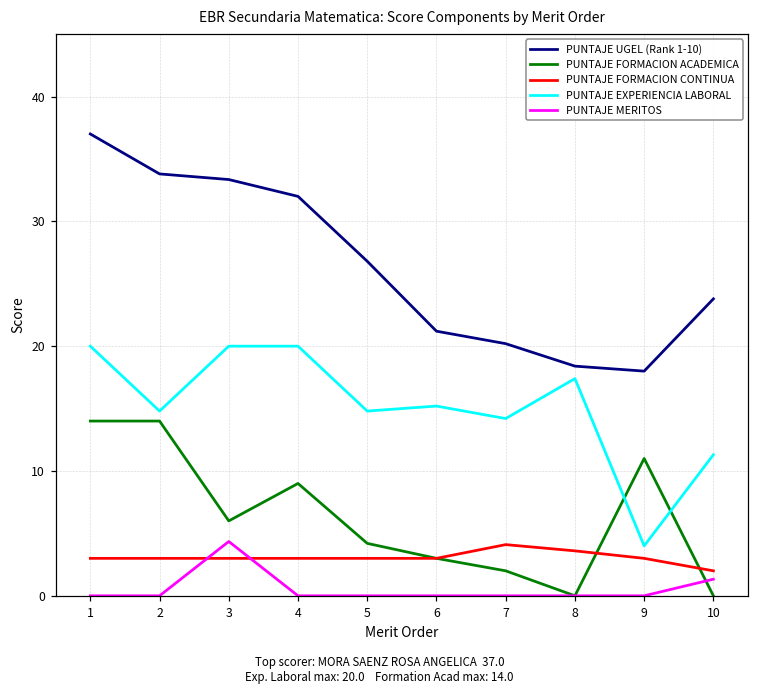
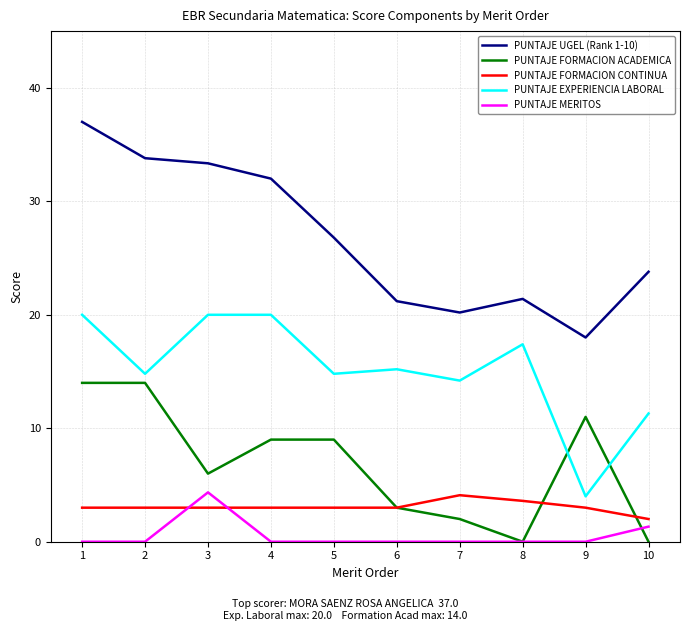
PUNTAJE FORMACION ACADEMICA, 5: 4.2 -> 9.0
PUNTAJE UGEL (Rank 1-10), 8: 18.4 -> 21.4
